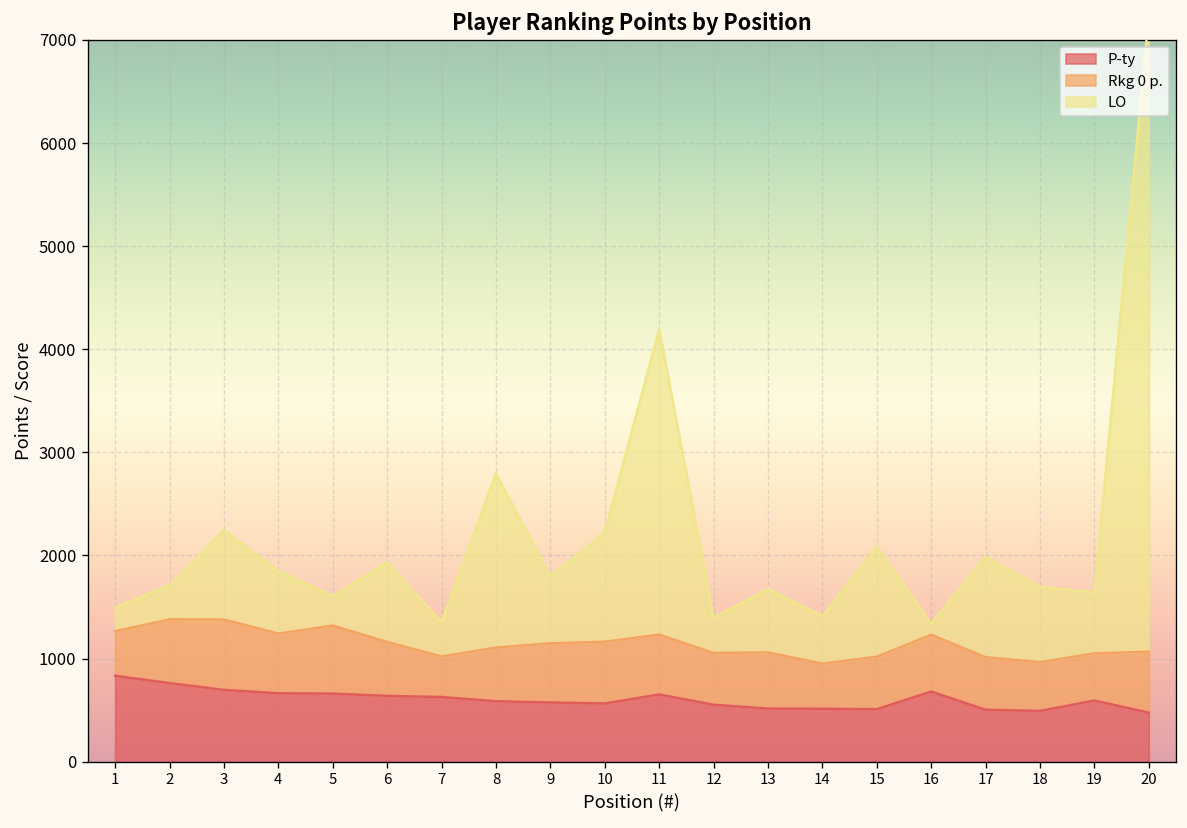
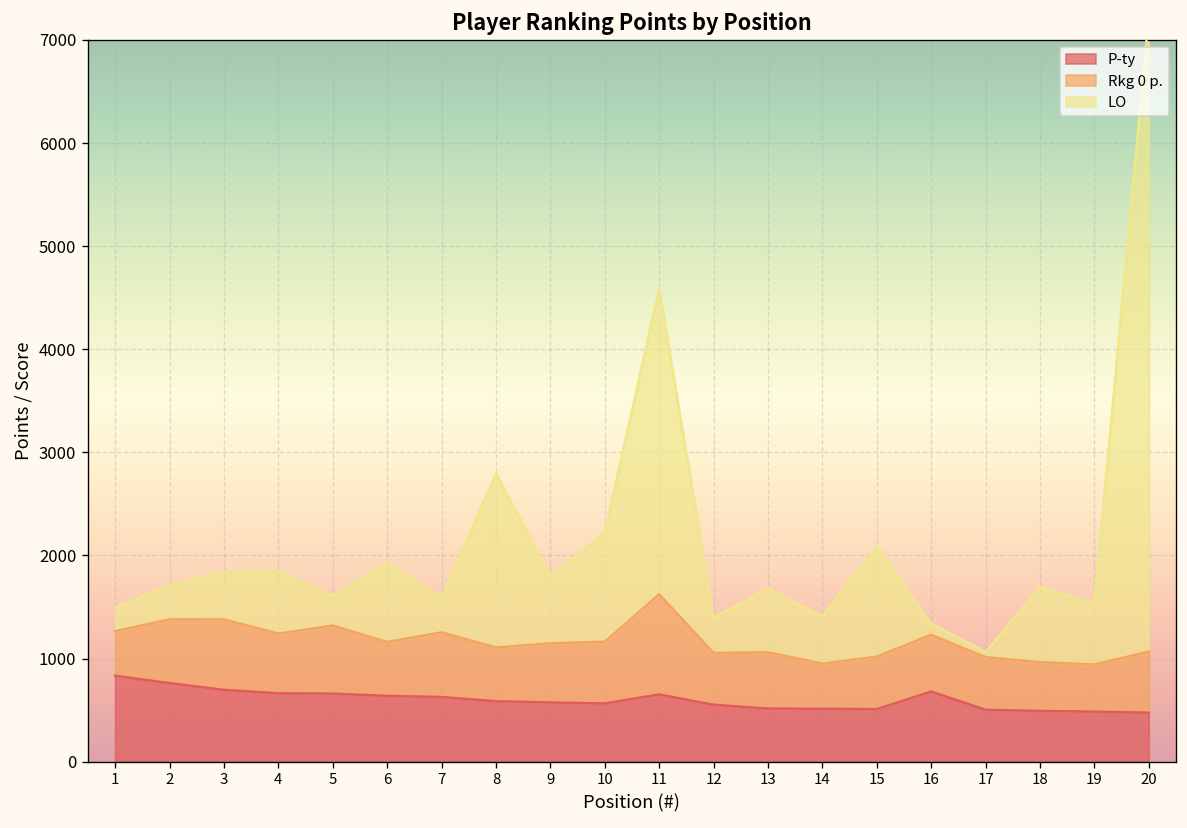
LO, 3: 900 -> 500
Rkg 0 p., 7: 400 -> 600
Rkg 0 p., 11: 600 -> 1000
LO, 17: 1000 -> 100
P-ty, 19: 600 -> 500
